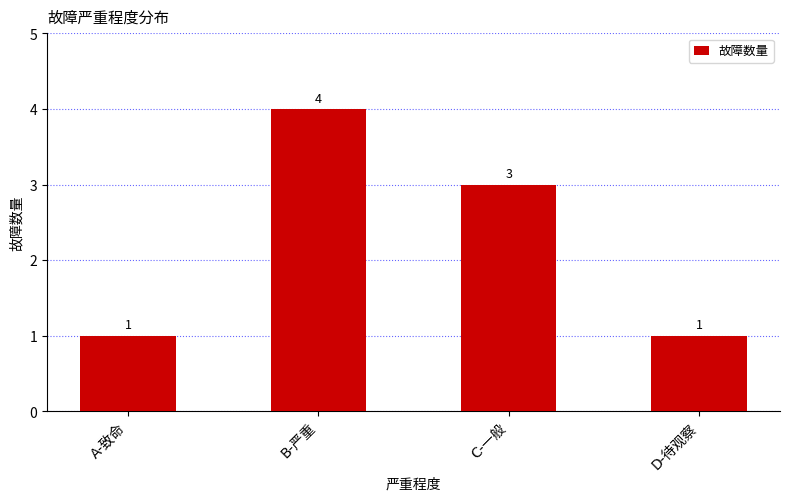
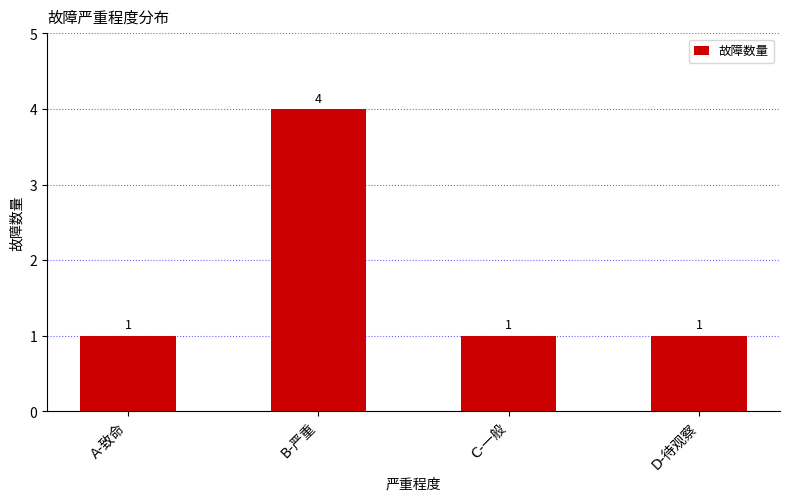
C-一般: 3 -> 1
